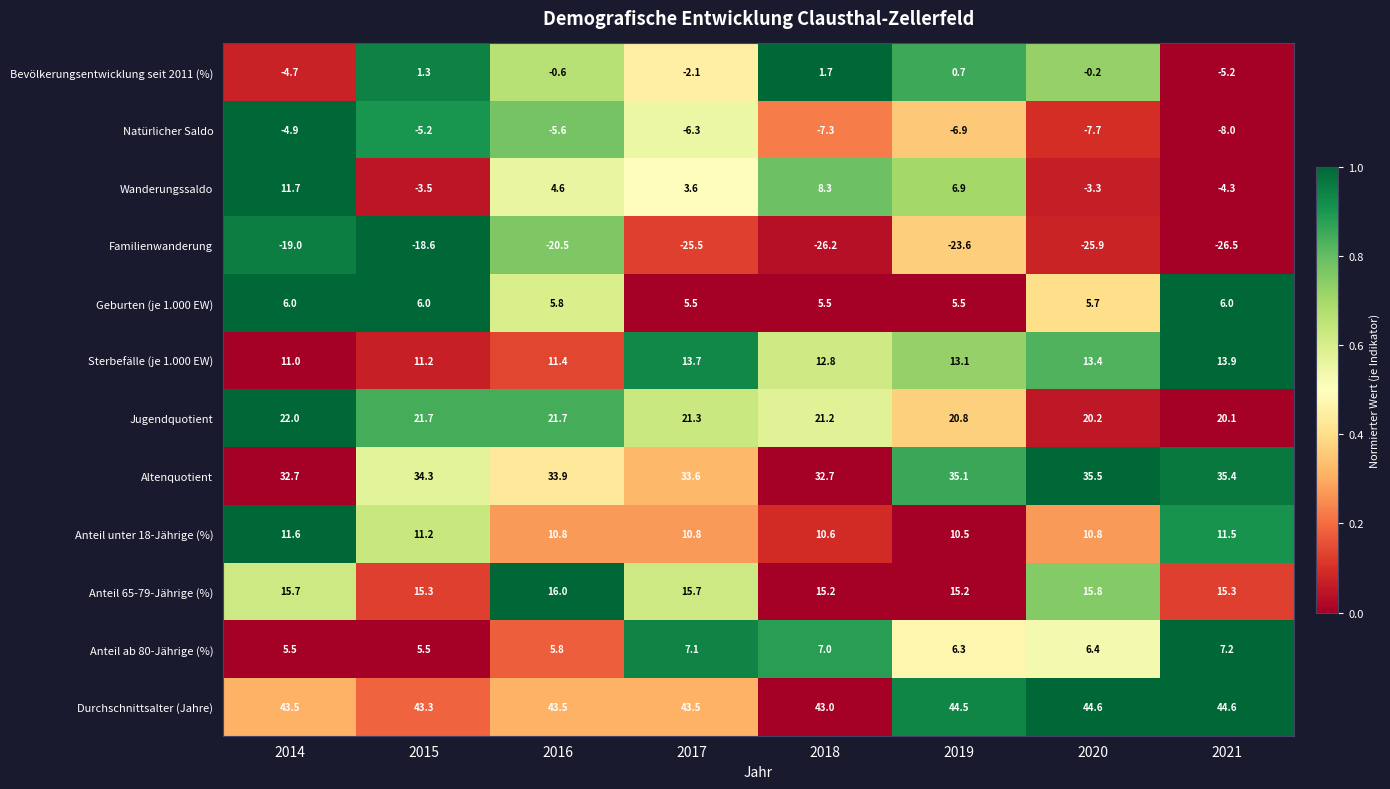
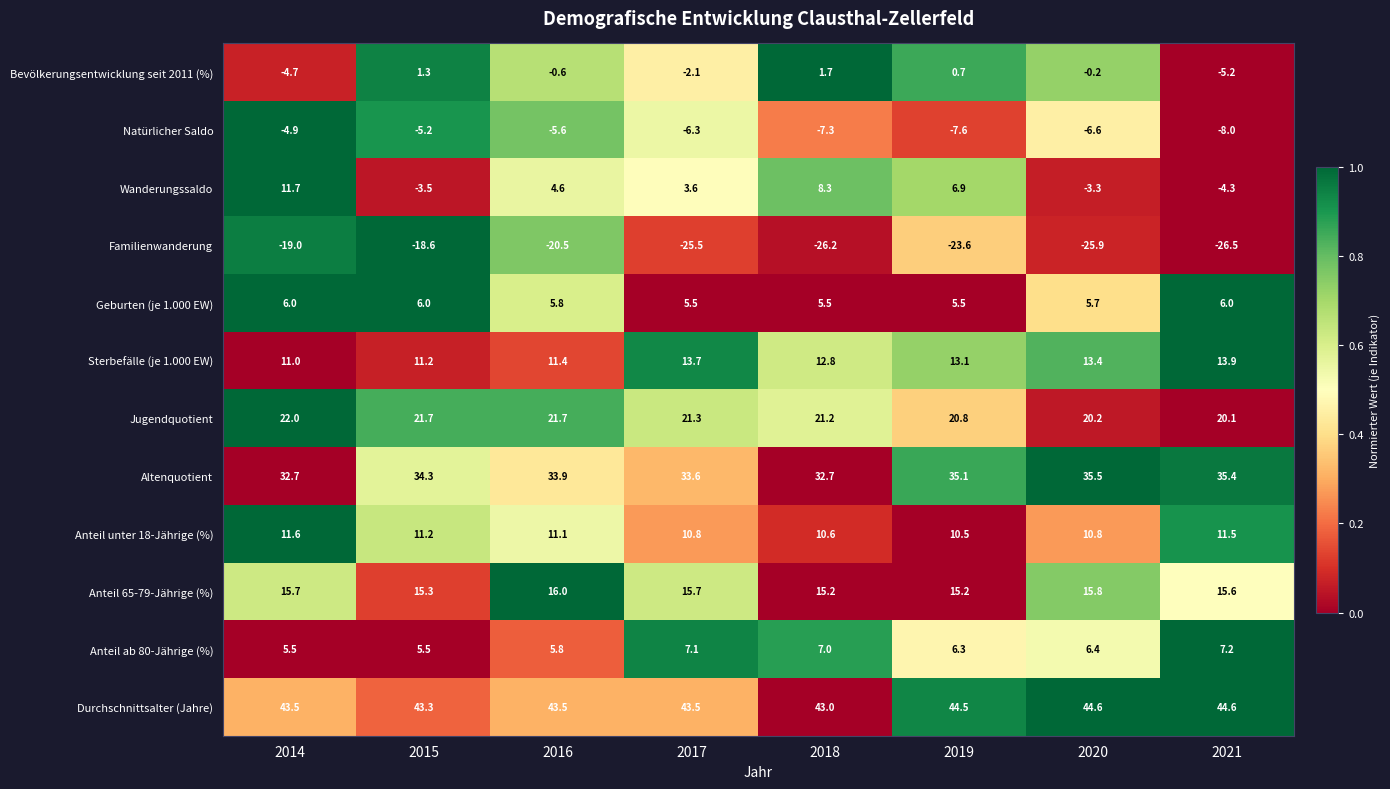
Natürlicher Saldo, 2019: -6.9 -> -7.6
Natürlicher Saldo, 2020: -7.7 -> -6.6
Anteil unter 18-Jährige (%), 2016: 10.8 -> 11.1
Anteil 65-79-Jährige (%), 2021: 15.3 -> 15.6
